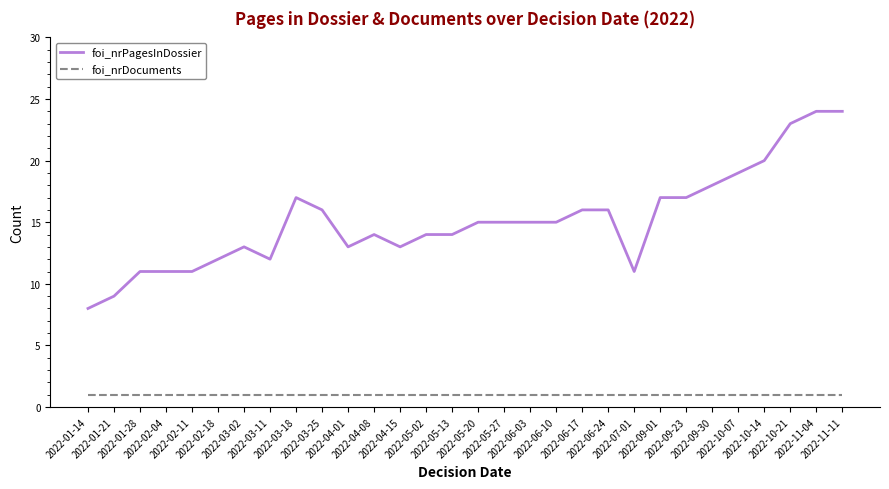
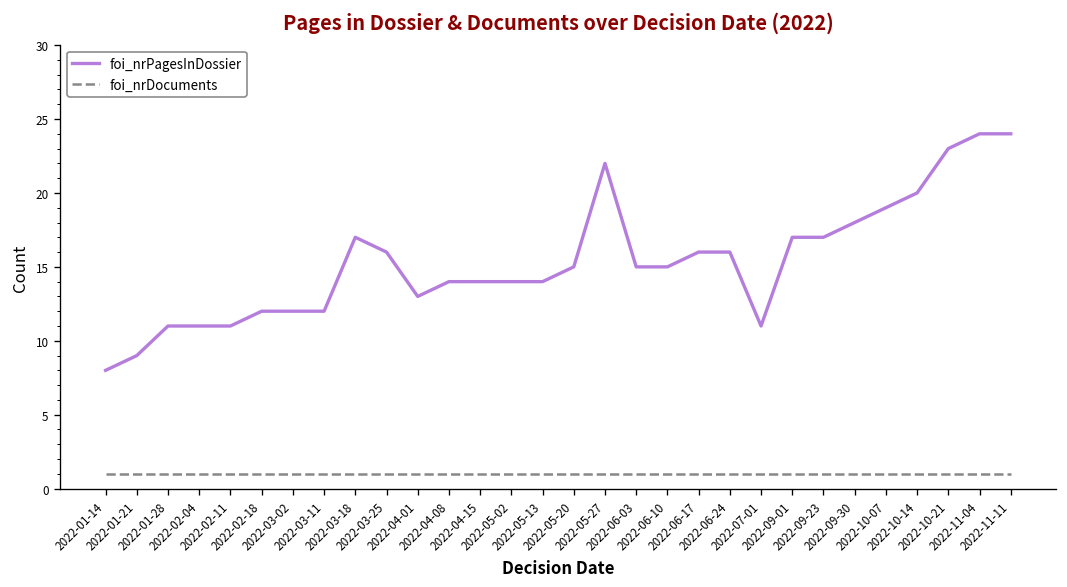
foi_nrPagesInDossier, 2022-03-02: 13 -> 12
foi_nrPagesInDossier, 2022-04-15: 13 -> 14
foi_nrPagesInDossier, 2022-05-27: 15 -> 22
